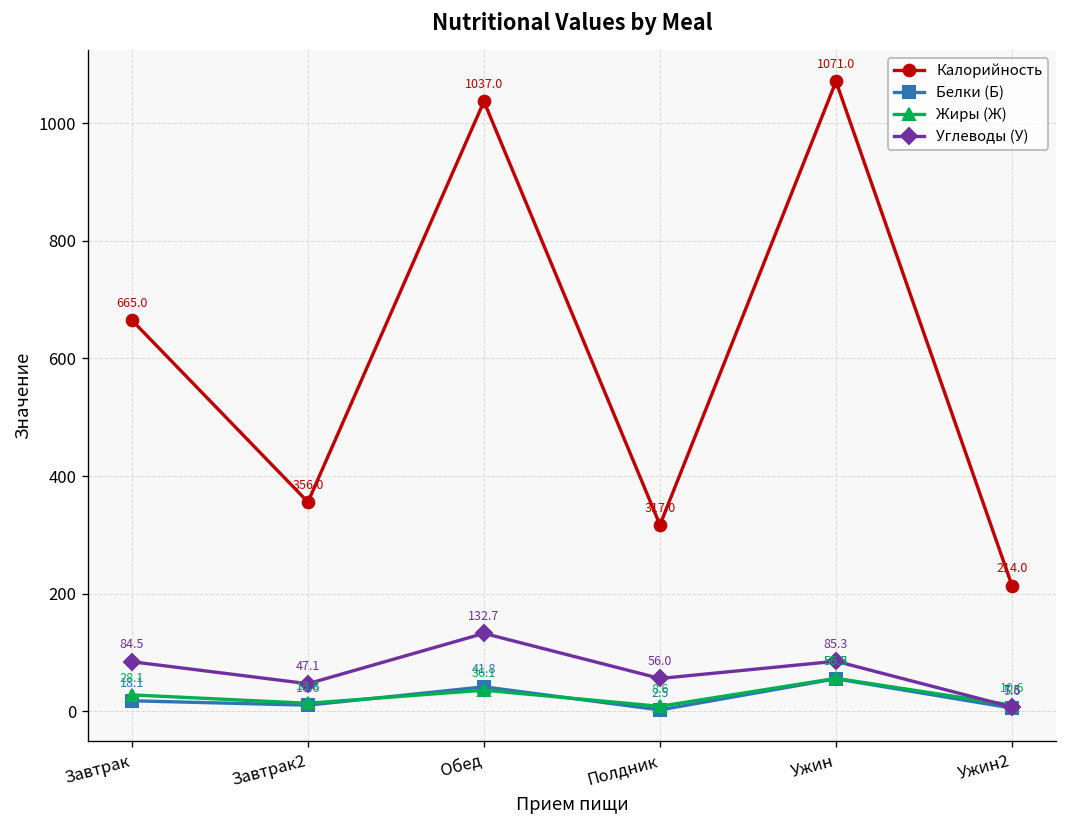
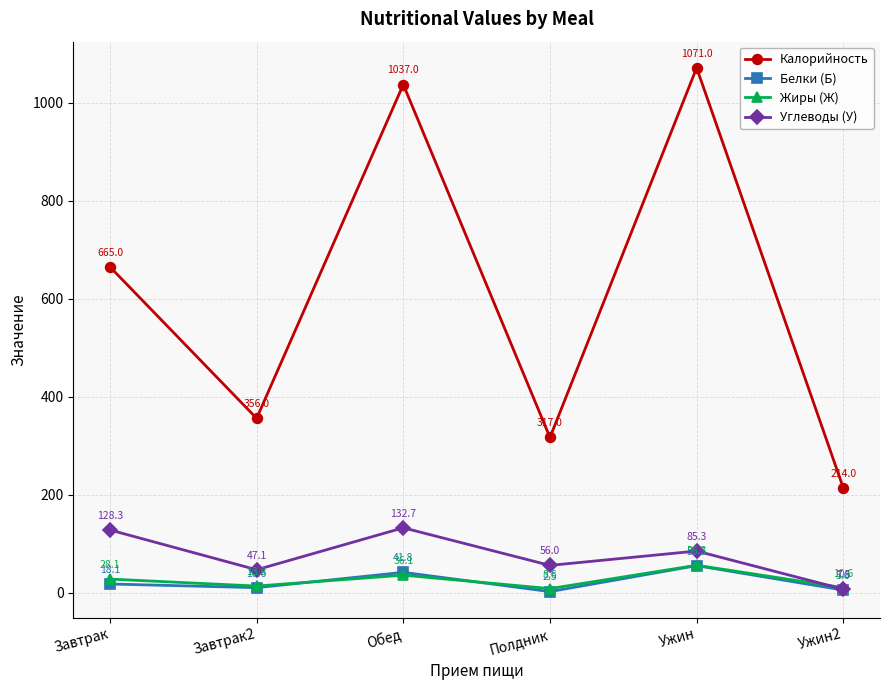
Углеводы (У), Завтрак: 84.5 -> 128.3
